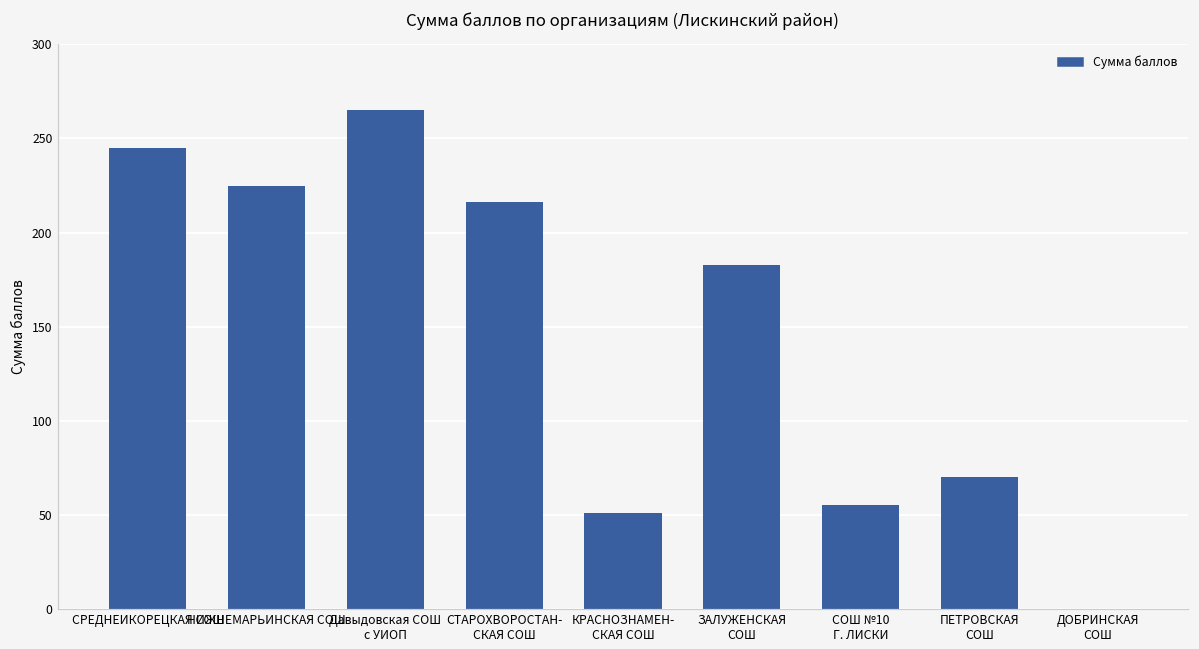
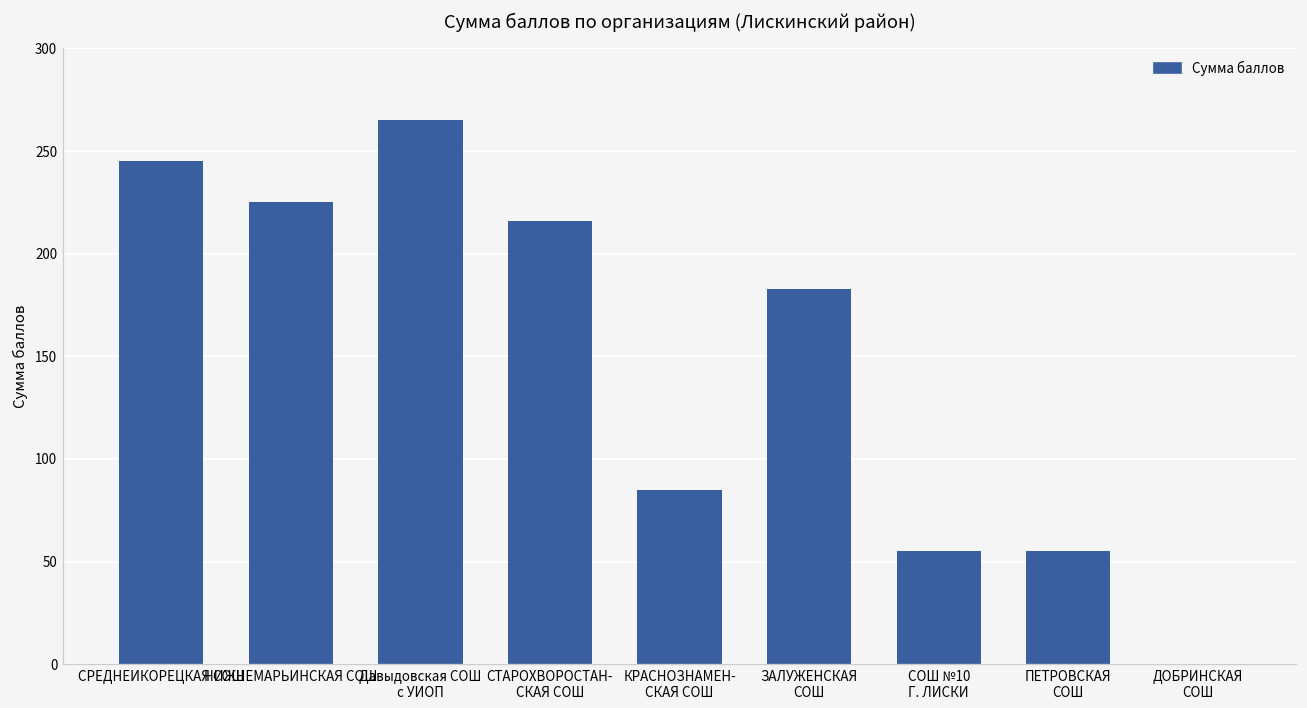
КРАСНОЗНАМЕН- СКАЯ СОШ: 51 -> 85
ПЕТРОВСКАЯ СОШ: 70 -> 55
